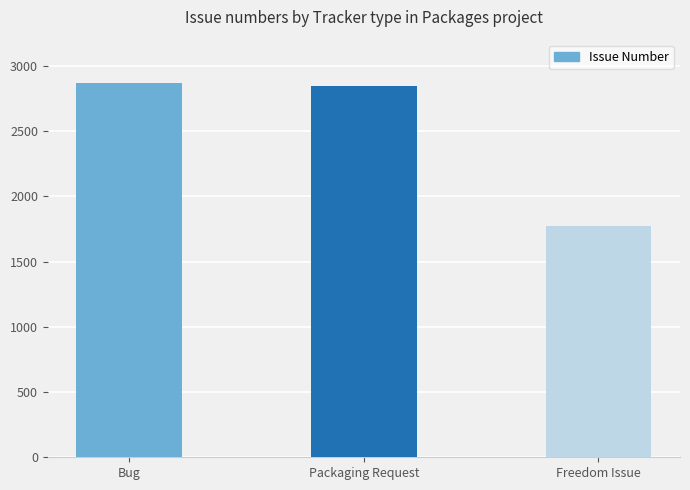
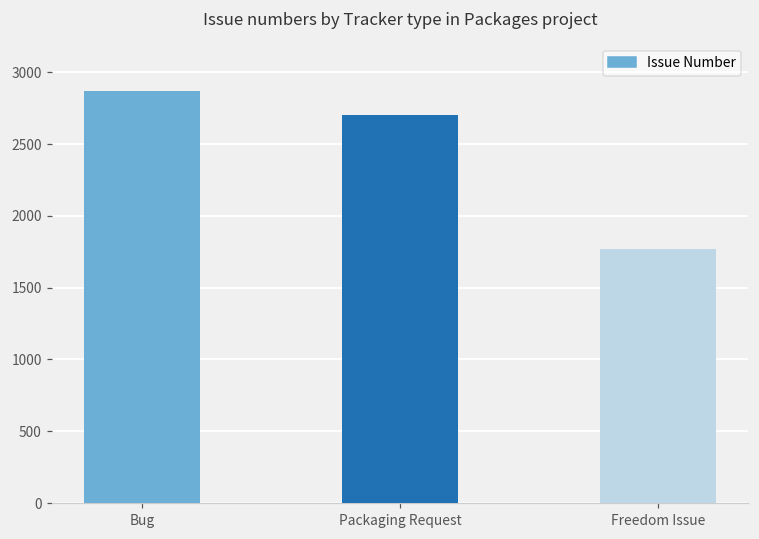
Packaging Request: 2850 -> 2710
